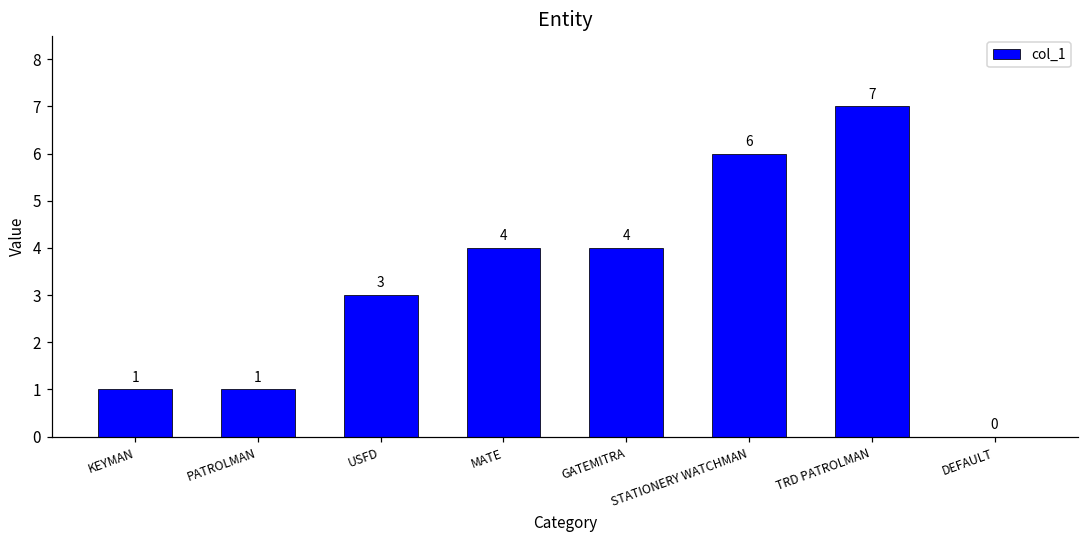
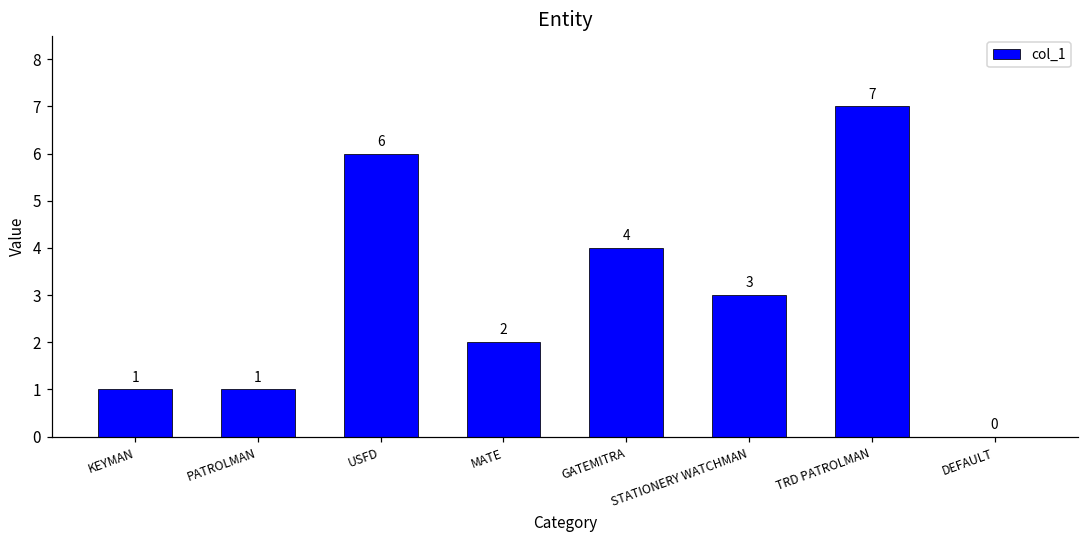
USFD: 3 -> 6
MATE: 4 -> 2
STATIONERY WATCHMAN: 6 -> 3
